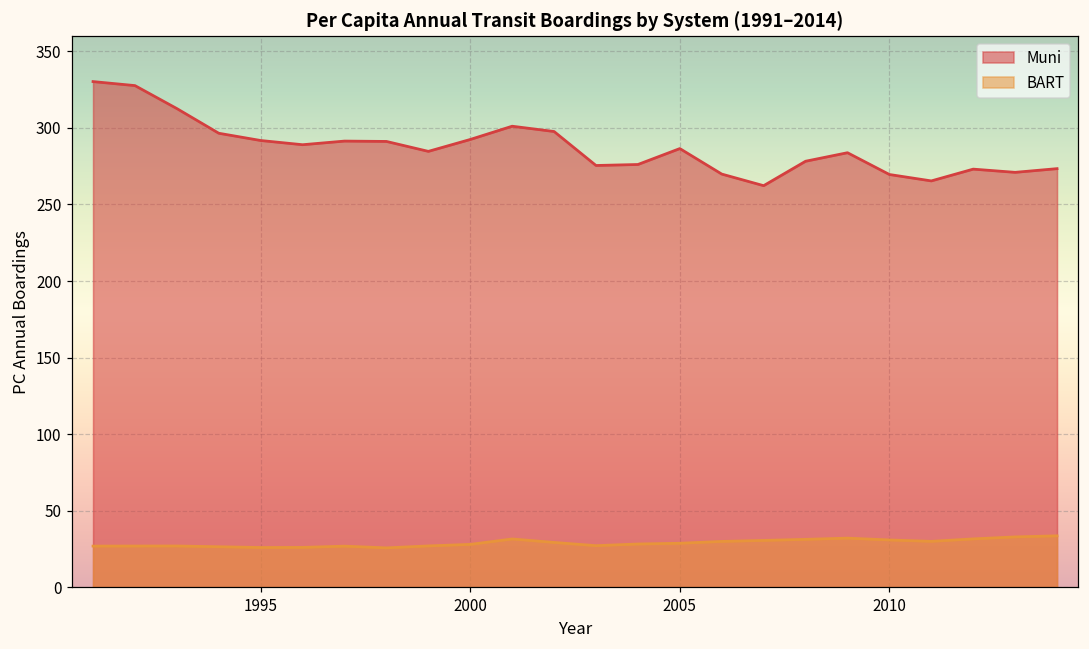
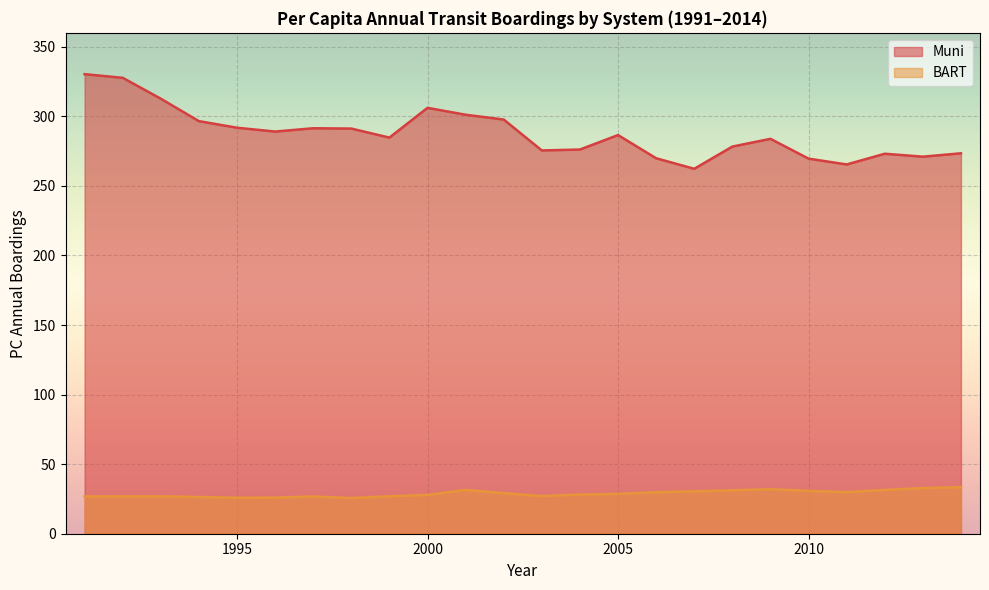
Muni, 2000: 292 -> 306
